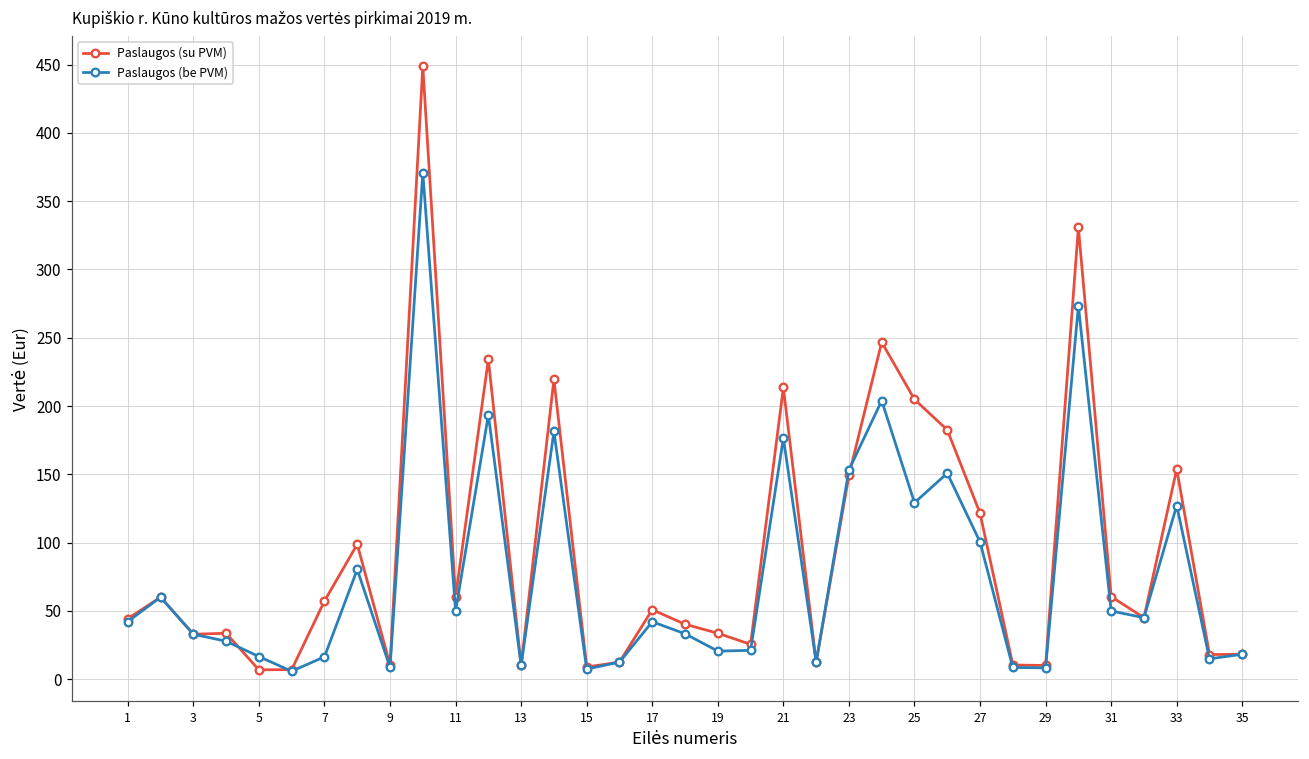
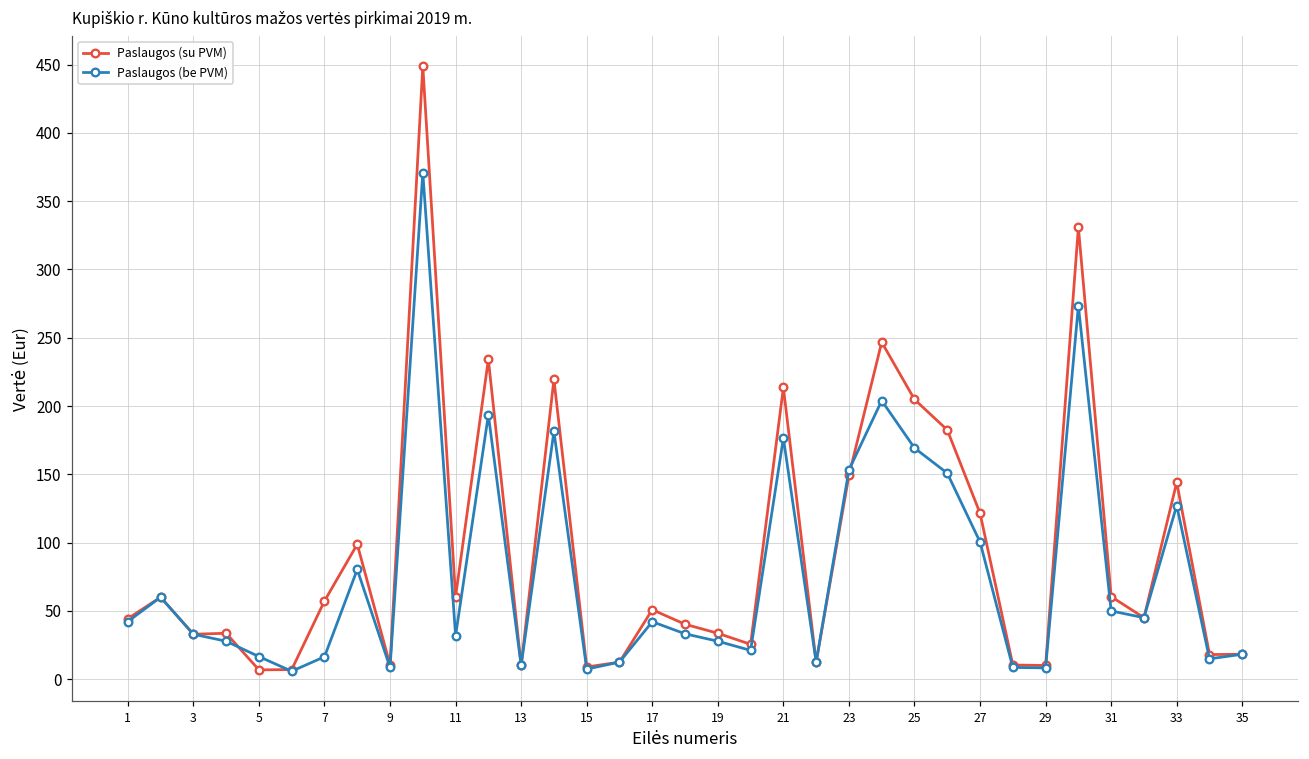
Paslaugos (be PVM), 11: 50 -> 32
Paslaugos (be PVM), 19: 21 -> 28
Paslaugos (be PVM), 25: 129 -> 169
Paslaugos (su PVM), 33: 154 -> 144
